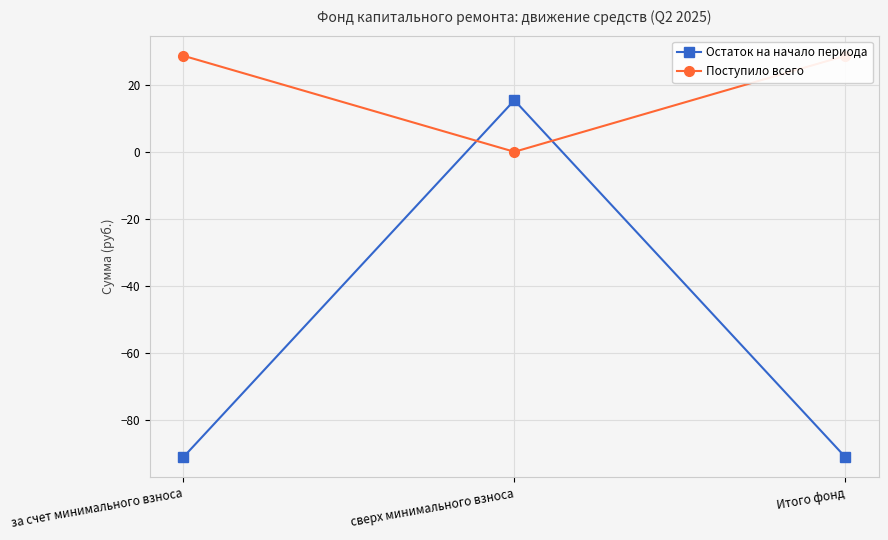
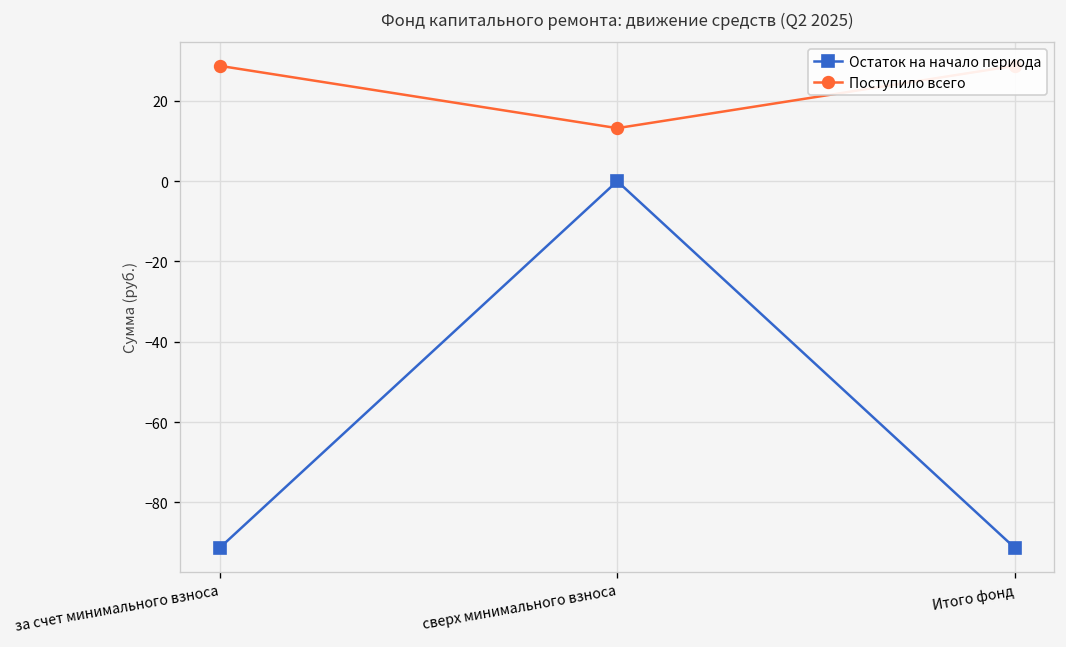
Остаток на начало периода, сверх минимального взноса: 15 -> 0
Поступило всего, сверх минимального взноса: 0 -> 13
